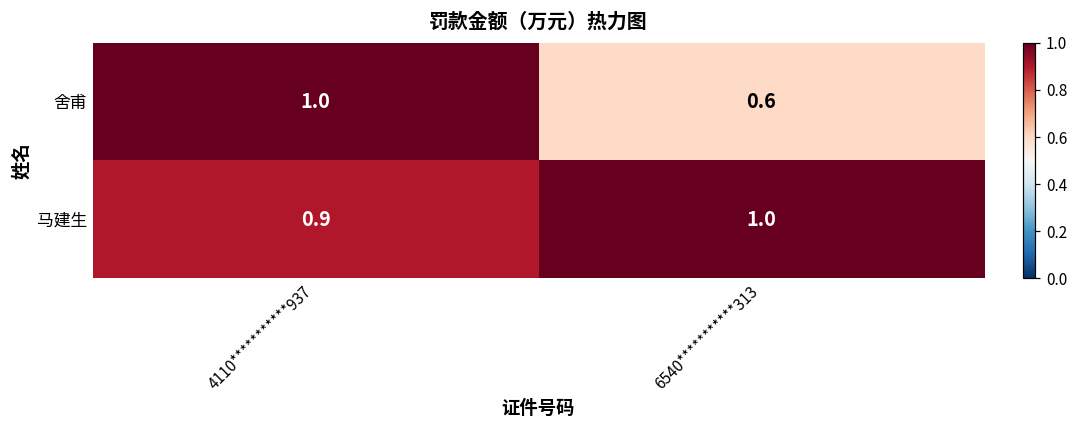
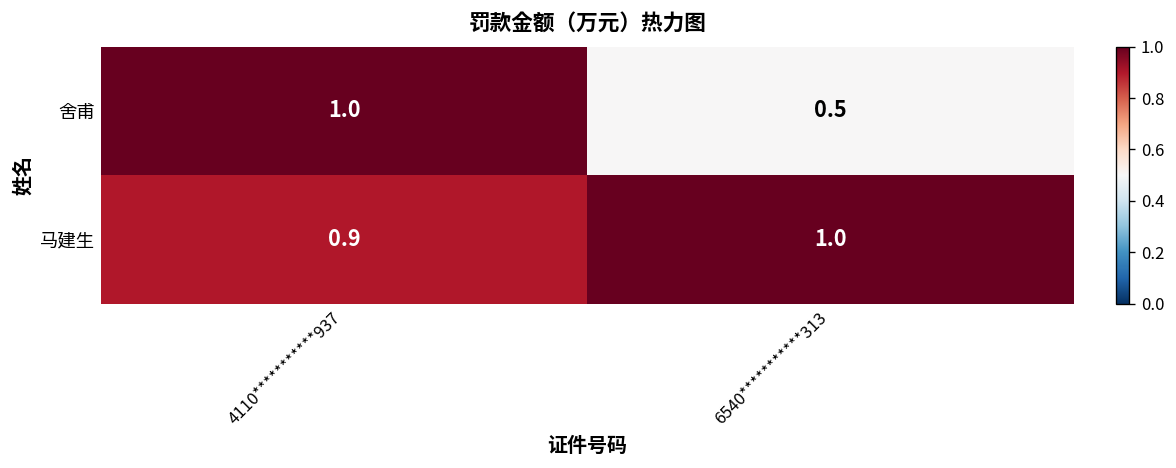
舍甫, 6540***********313: 0.6 -> 0.5
